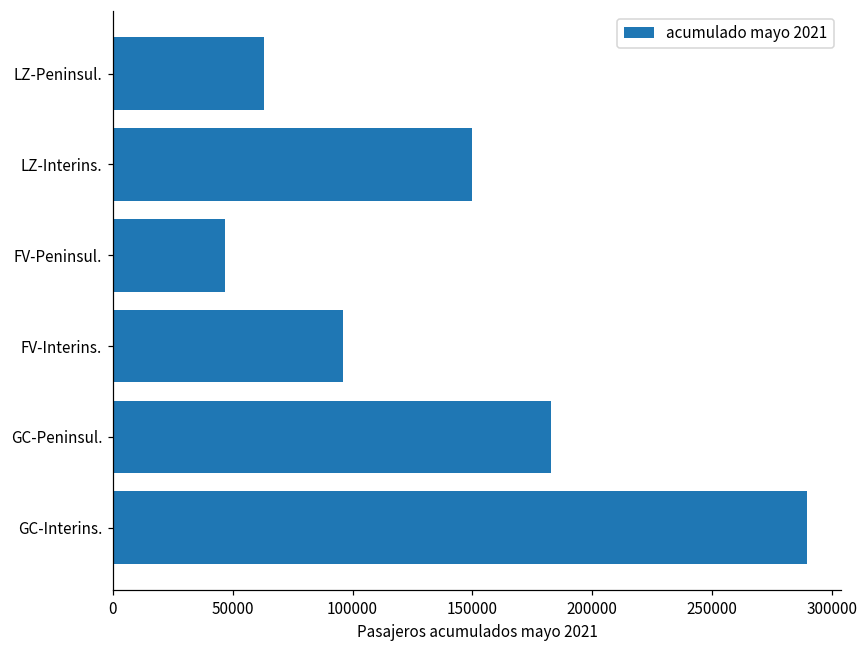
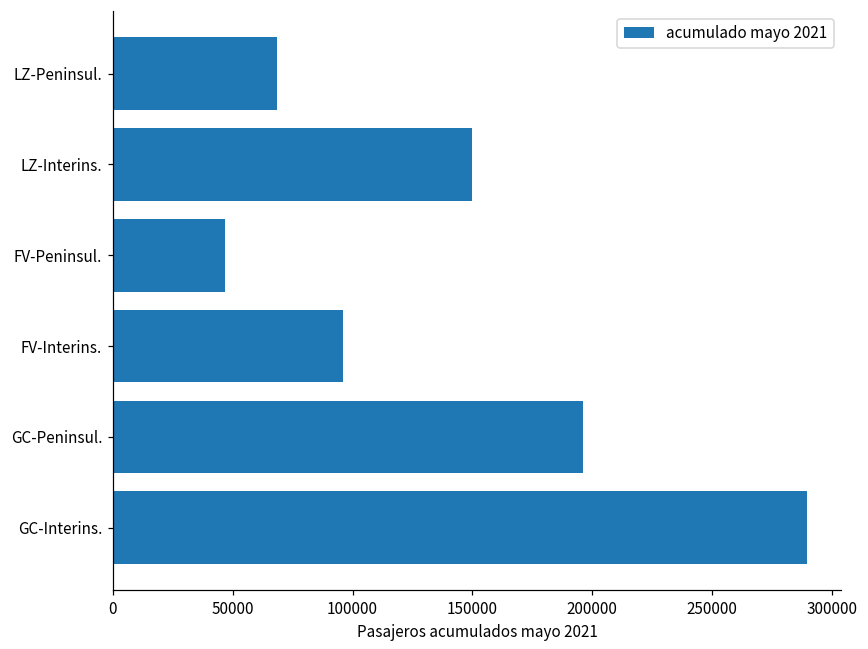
LZ-Peninsul.: 63000 -> 69000
GC-Peninsul.: 183000 -> 196000
